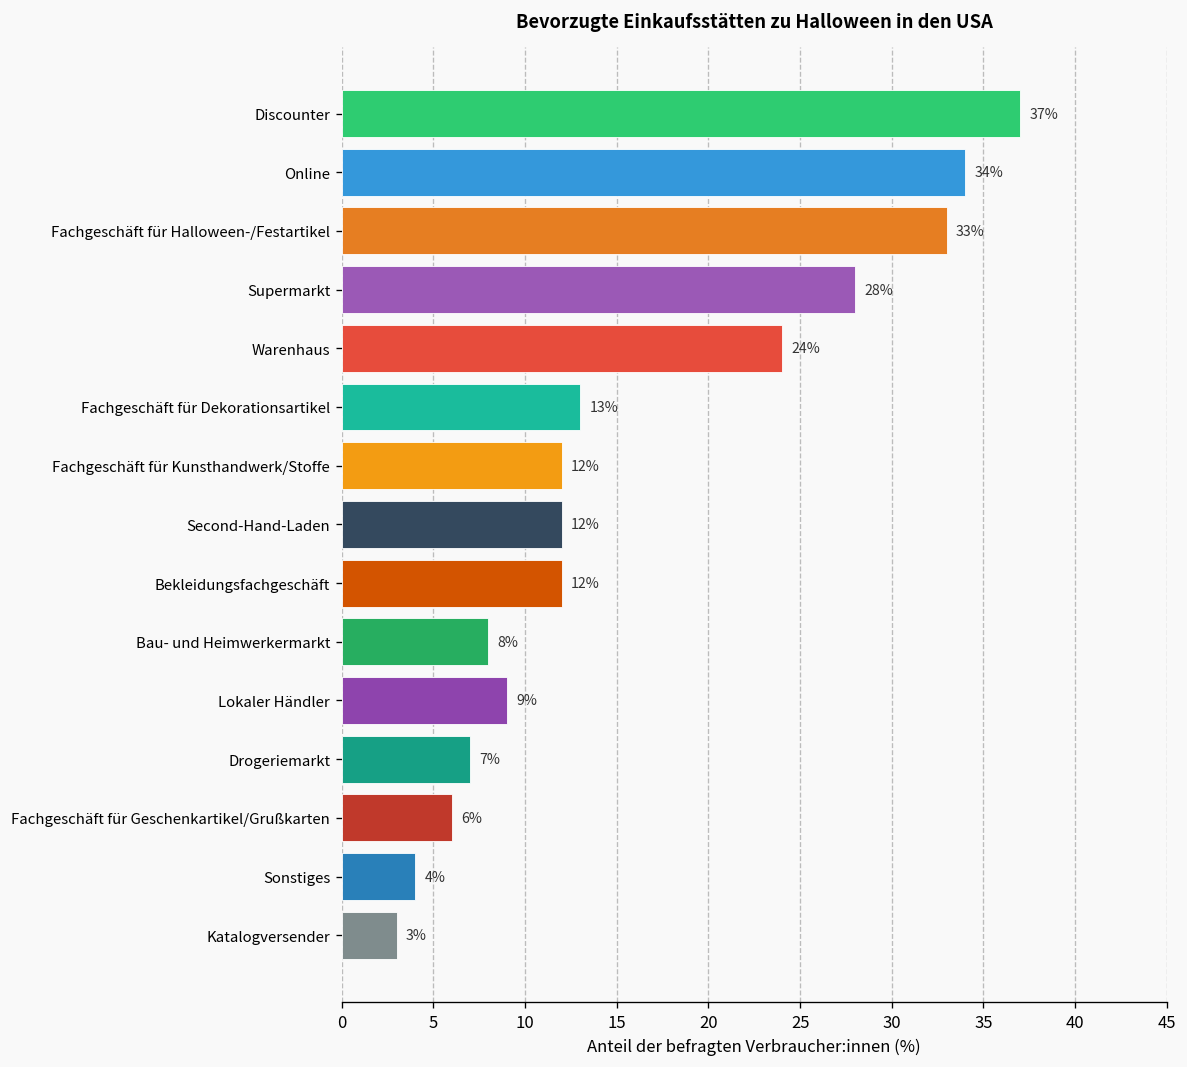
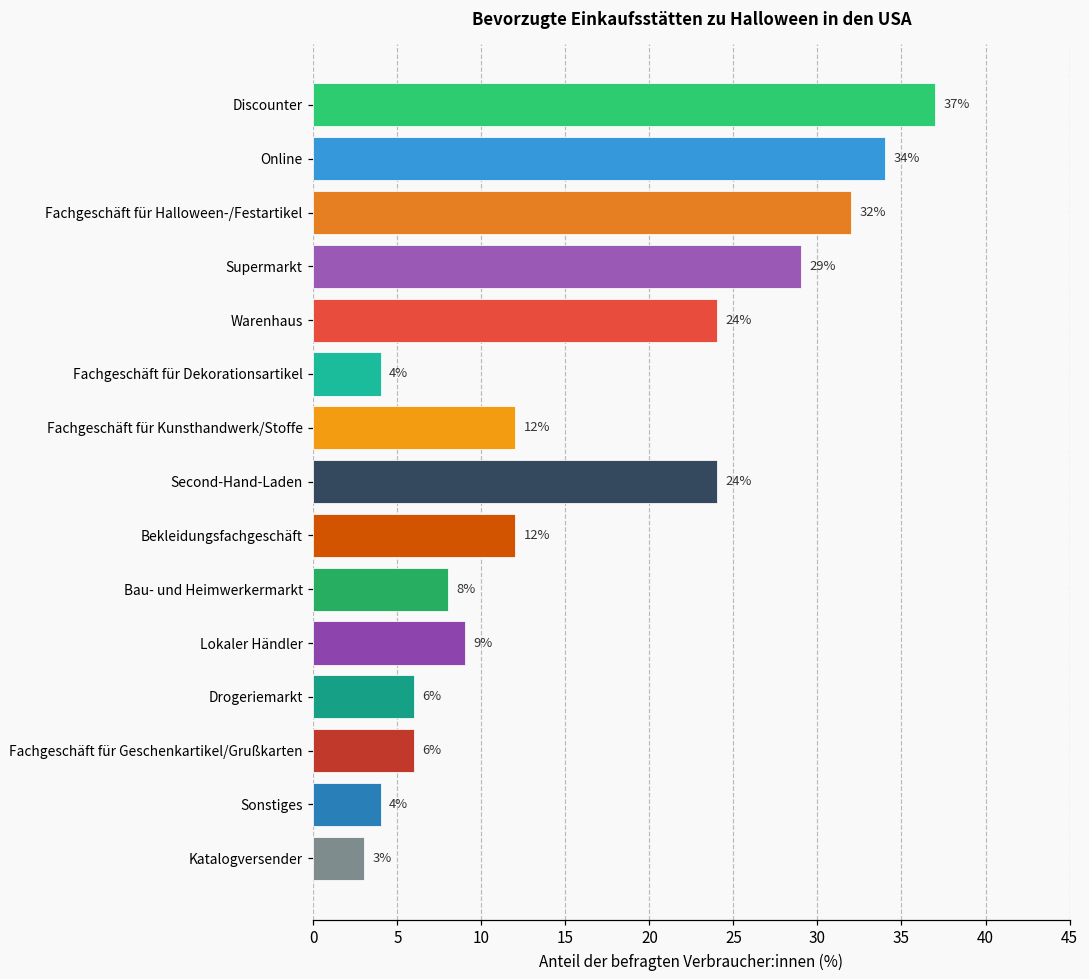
Fachgeschäft für Halloween-/Festartikel: 33% -> 32%
Supermarkt: 28% -> 29%
Fachgeschäft für Dekorationsartikel: 13% -> 4%
Second-Hand-Laden: 12% -> 24%
Drogeriemarkt: 7% -> 6%
